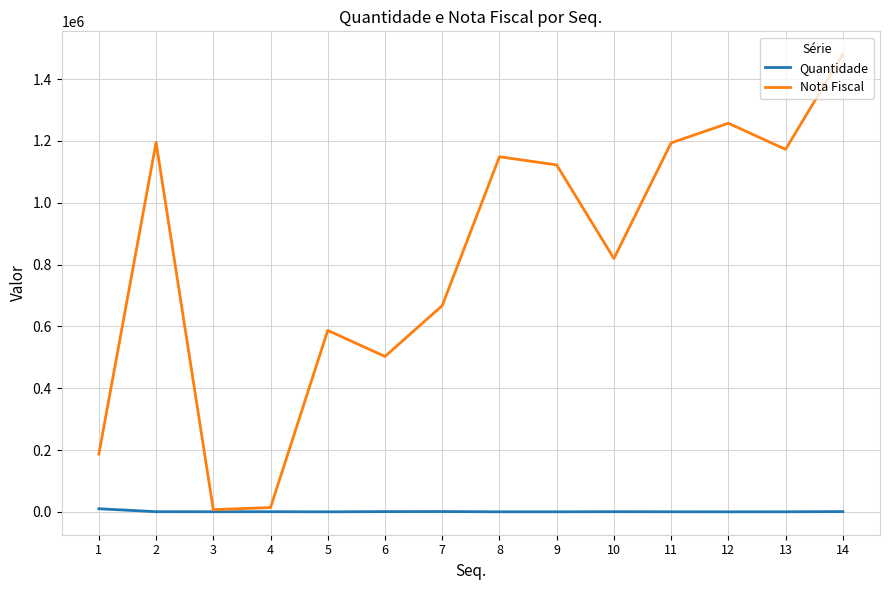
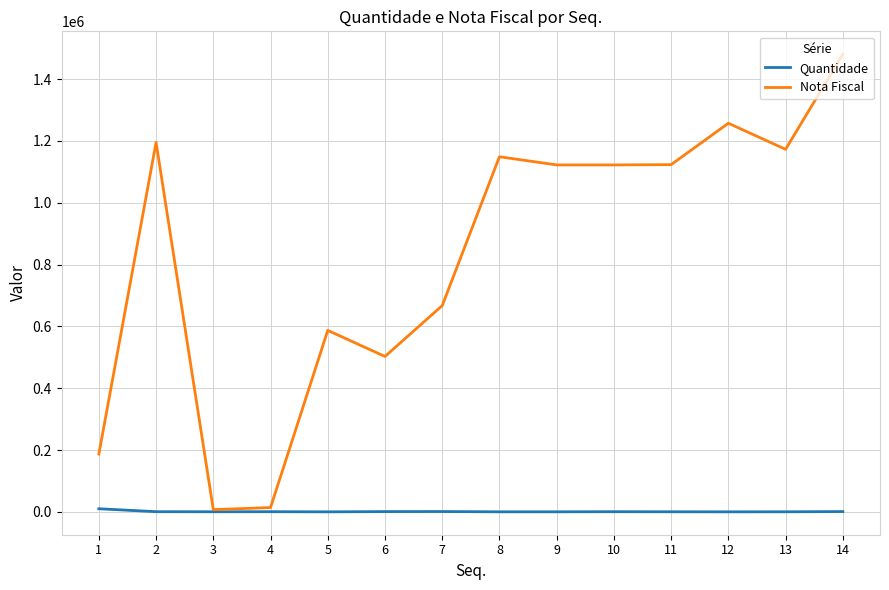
Nota Fiscal, 10: 820000 -> 1120000
Nota Fiscal, 11: 1190000 -> 1120000
